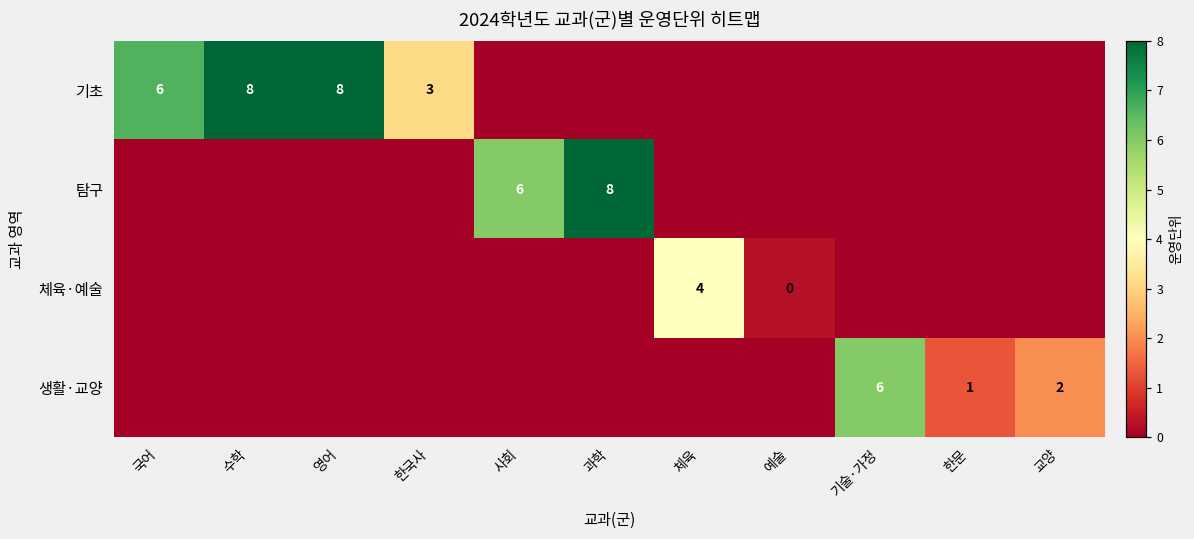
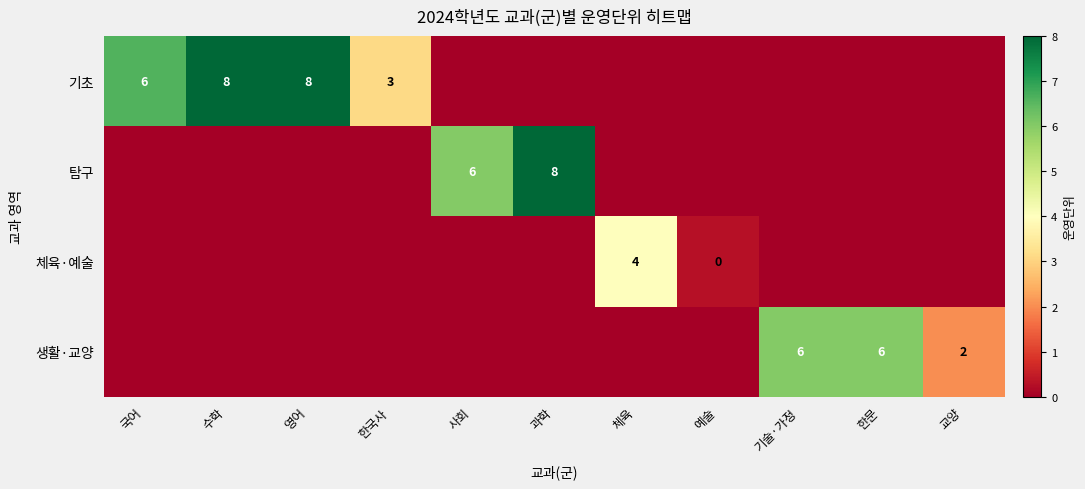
생활·교양, 한문: 1 -> 6
